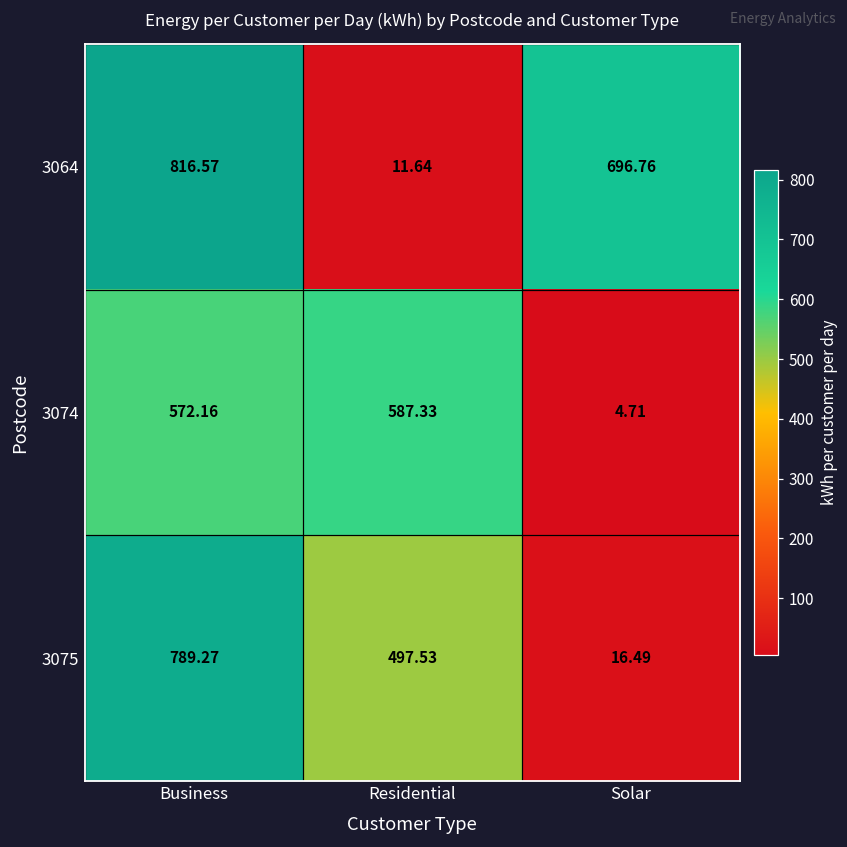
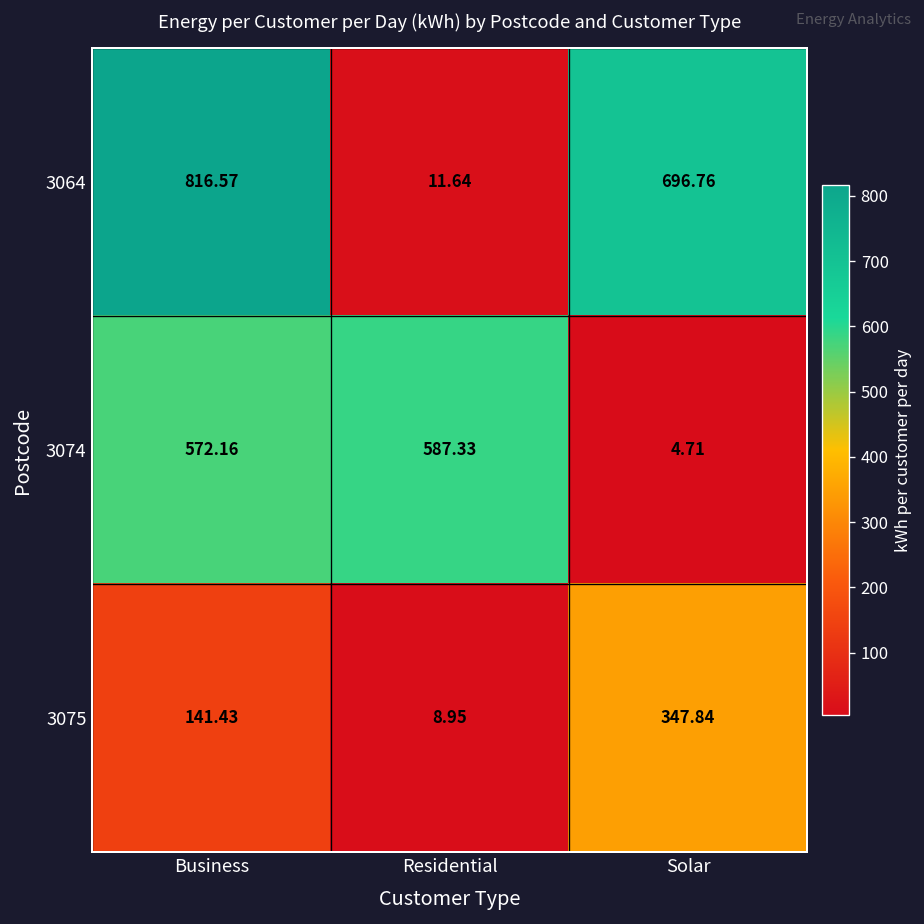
3075, Business: 789.27 -> 141.43
3075, Residential: 497.53 -> 8.95
3075, Solar: 16.49 -> 347.84
